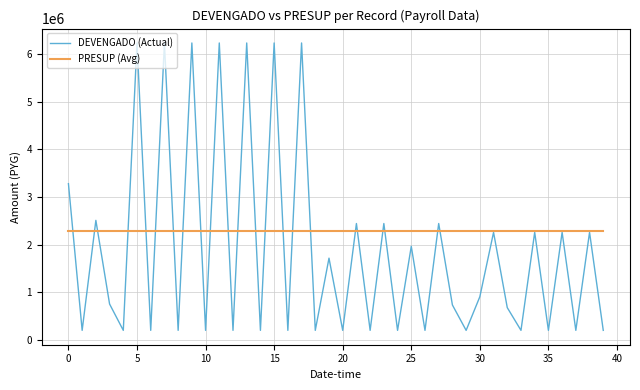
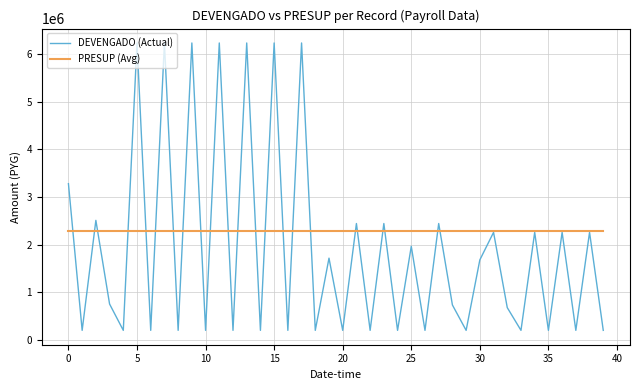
DEVENGADO (Actual), 30: 900000 -> 1700000
